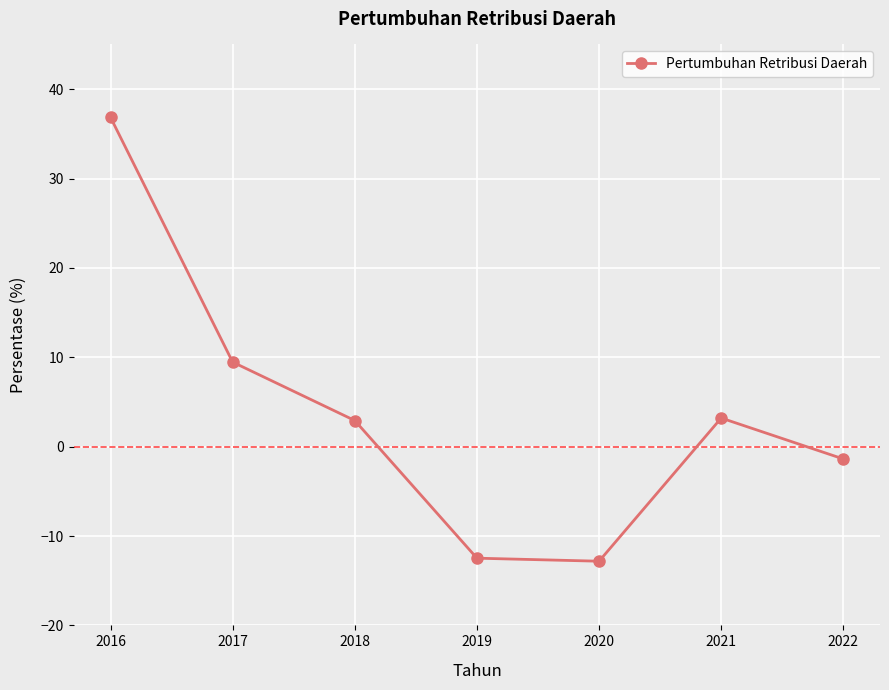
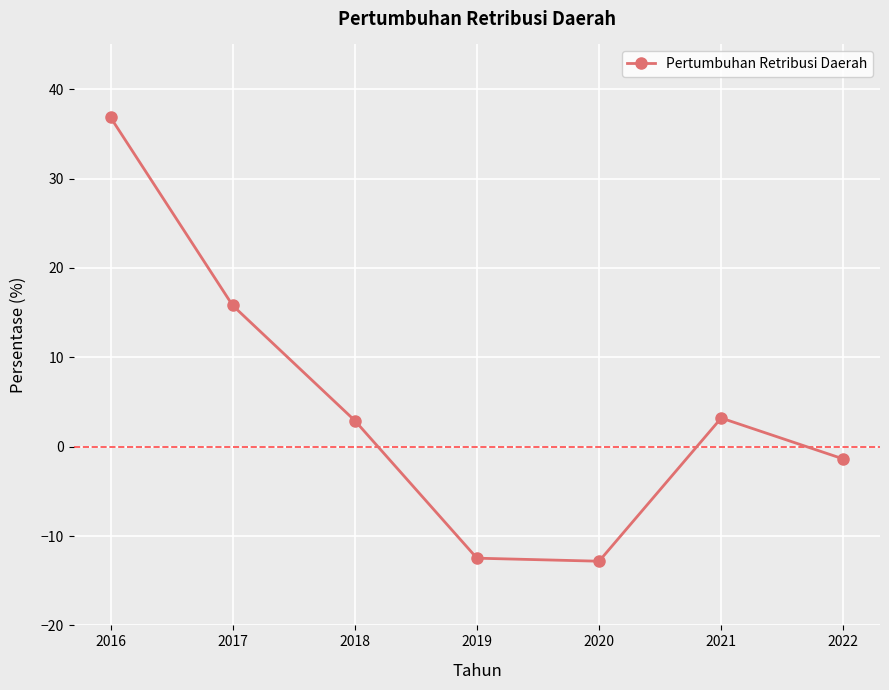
2017: 9 -> 16
